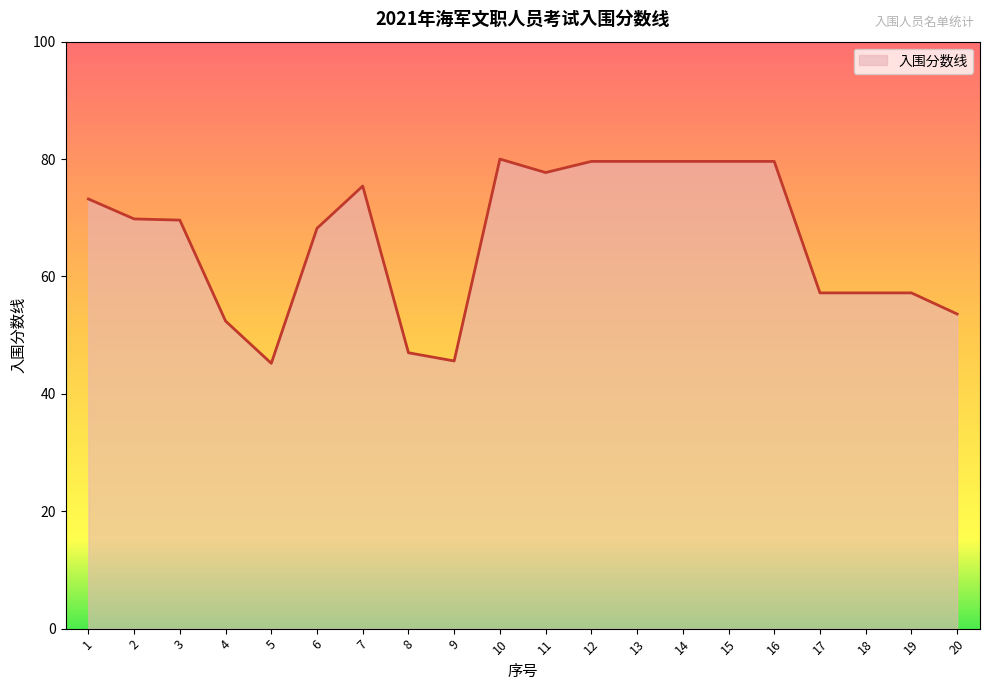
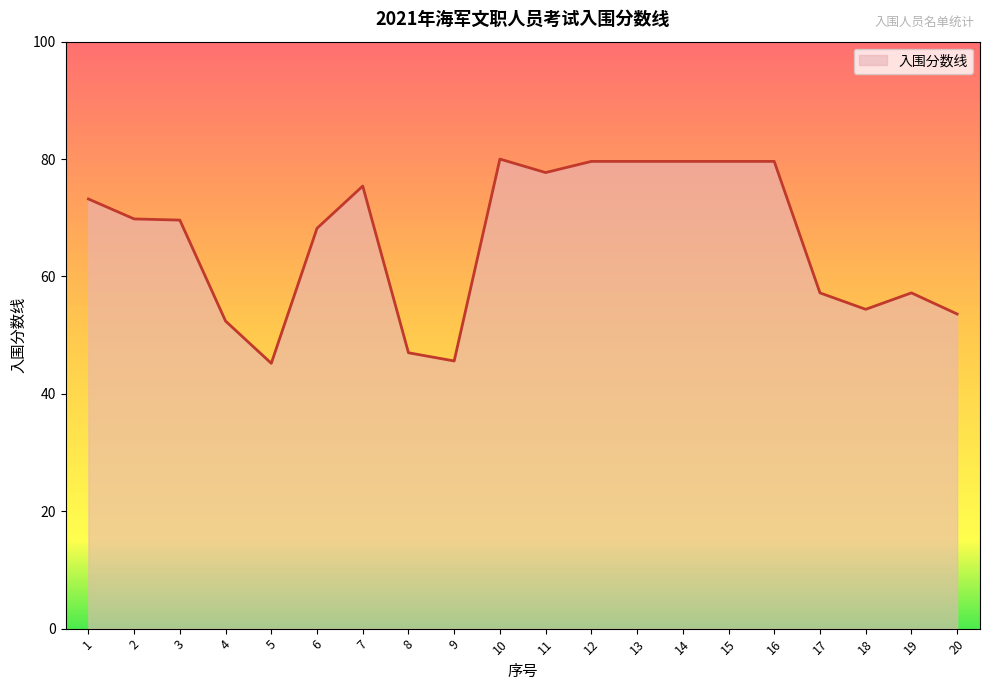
18: 57 -> 54
